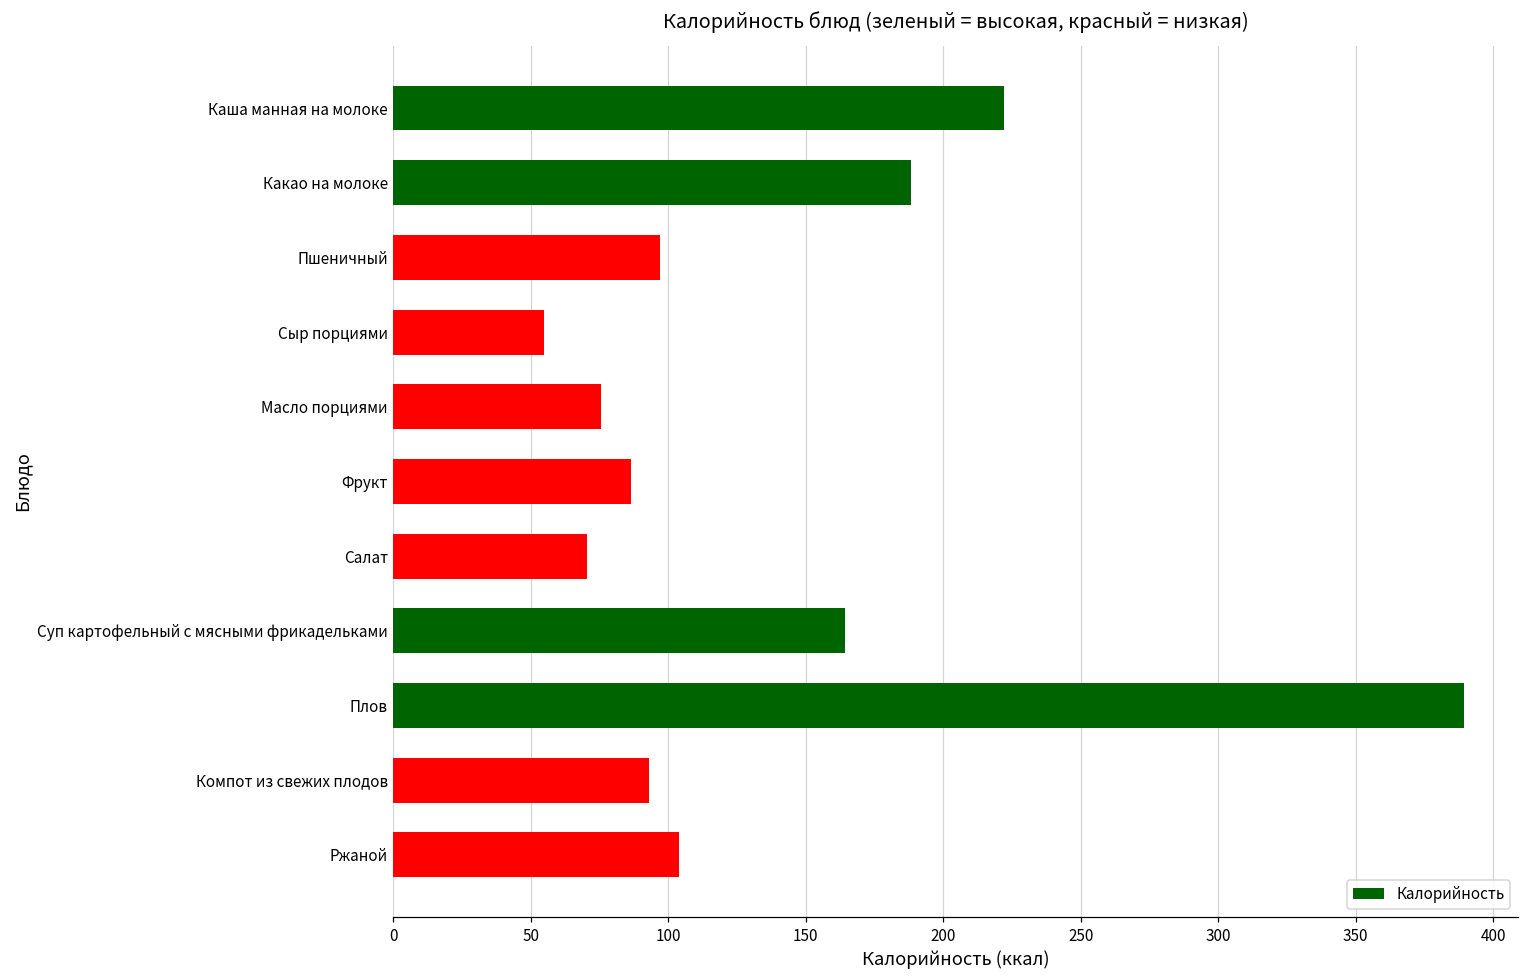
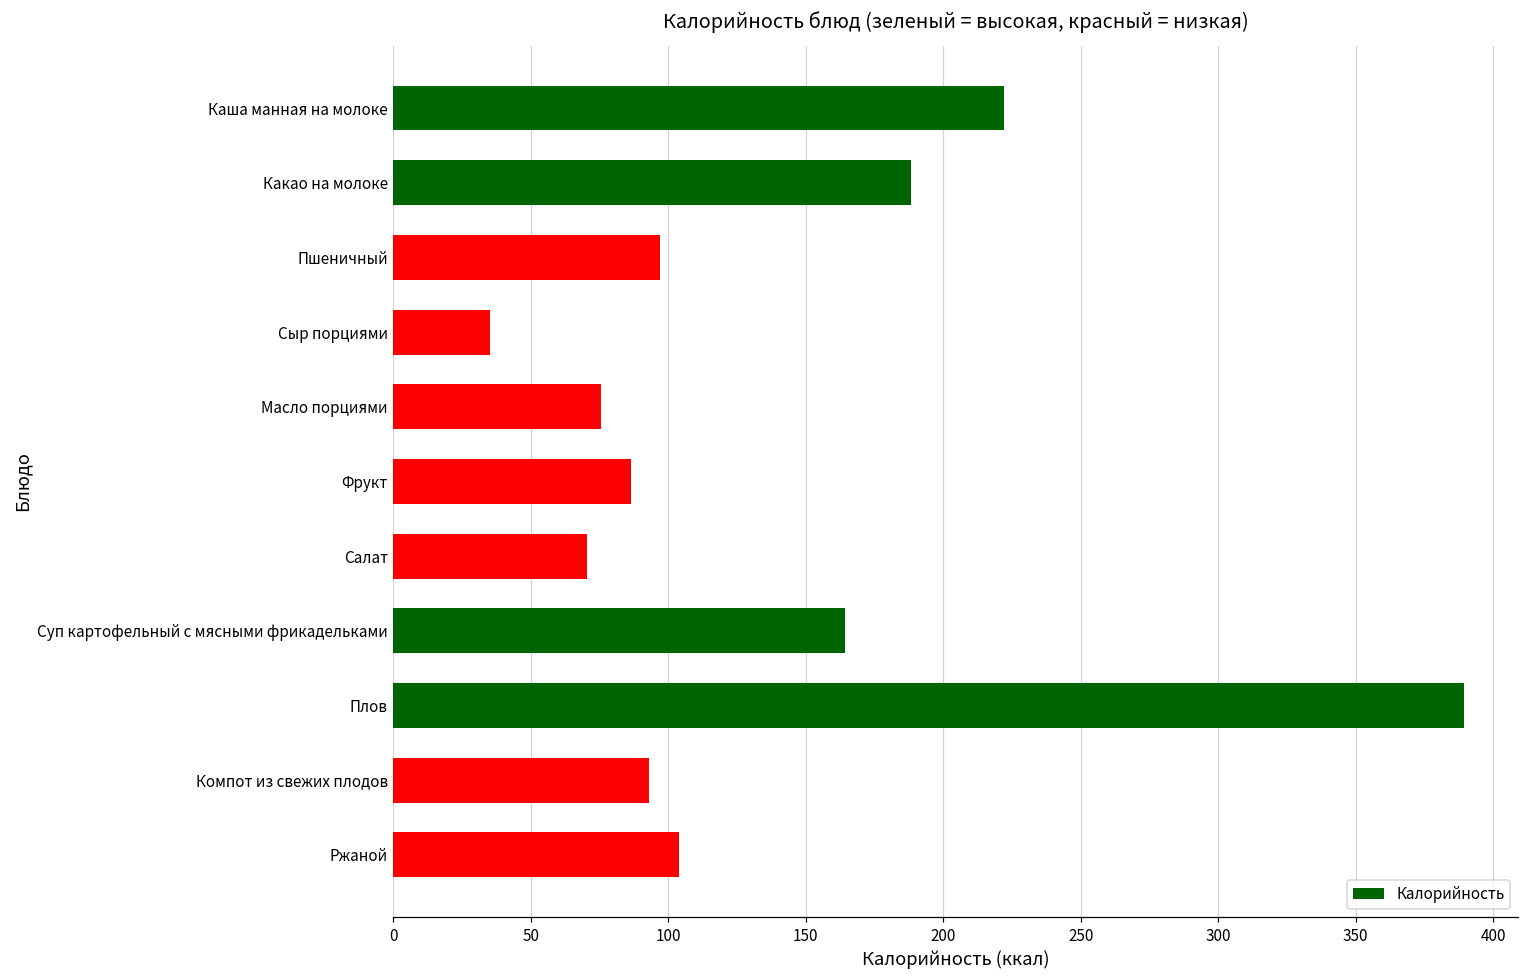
Сыр порциями: 55 -> 35
